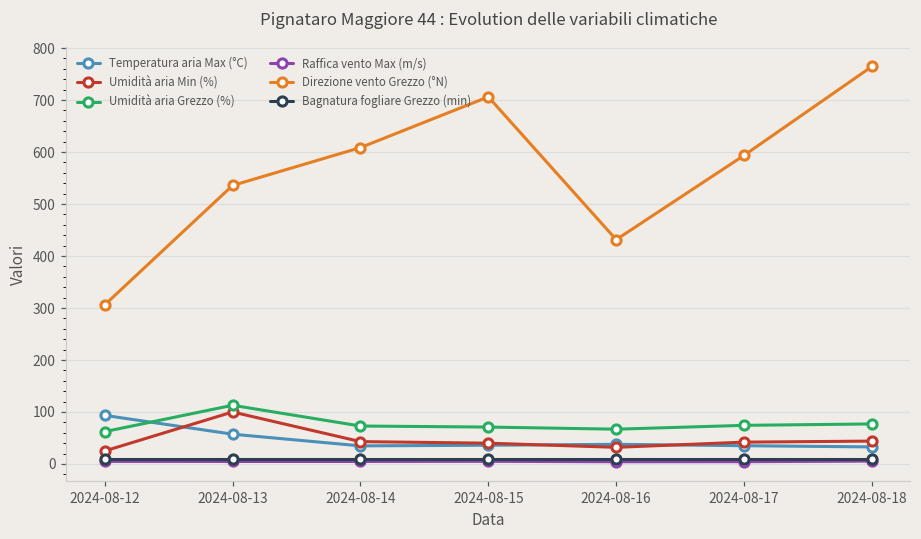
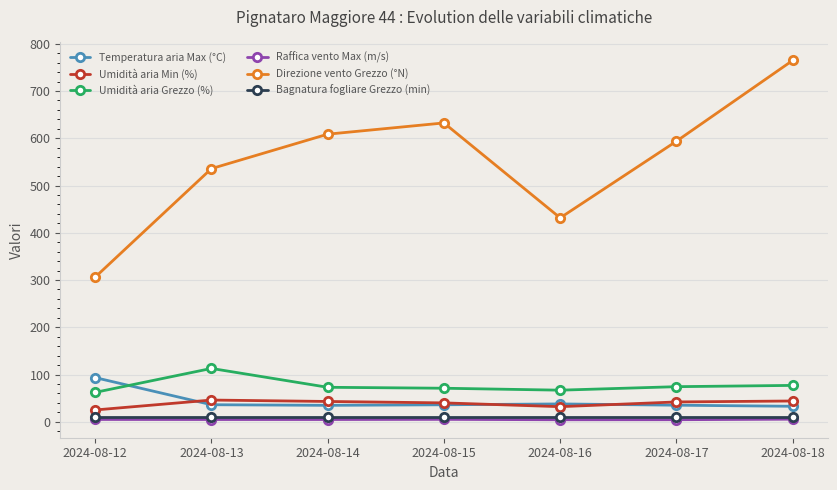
Temperatura aria Max (°C), 2024-08-13: 60 -> 40
Umidità aria Min (%), 2024-08-13: 100 -> 50
Direzione vento Grezzo (°N), 2024-08-15: 710 -> 630
